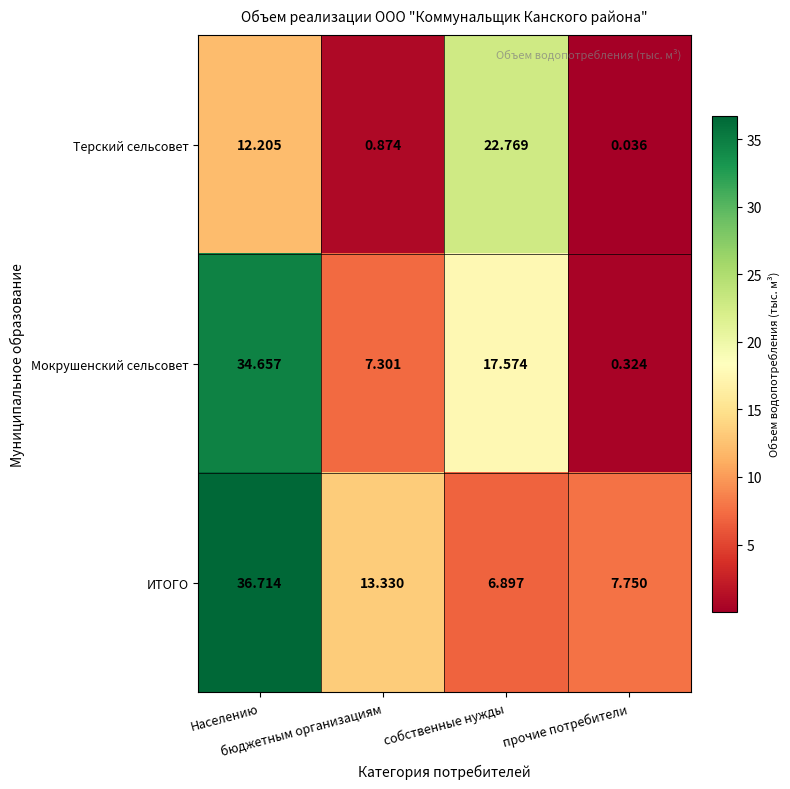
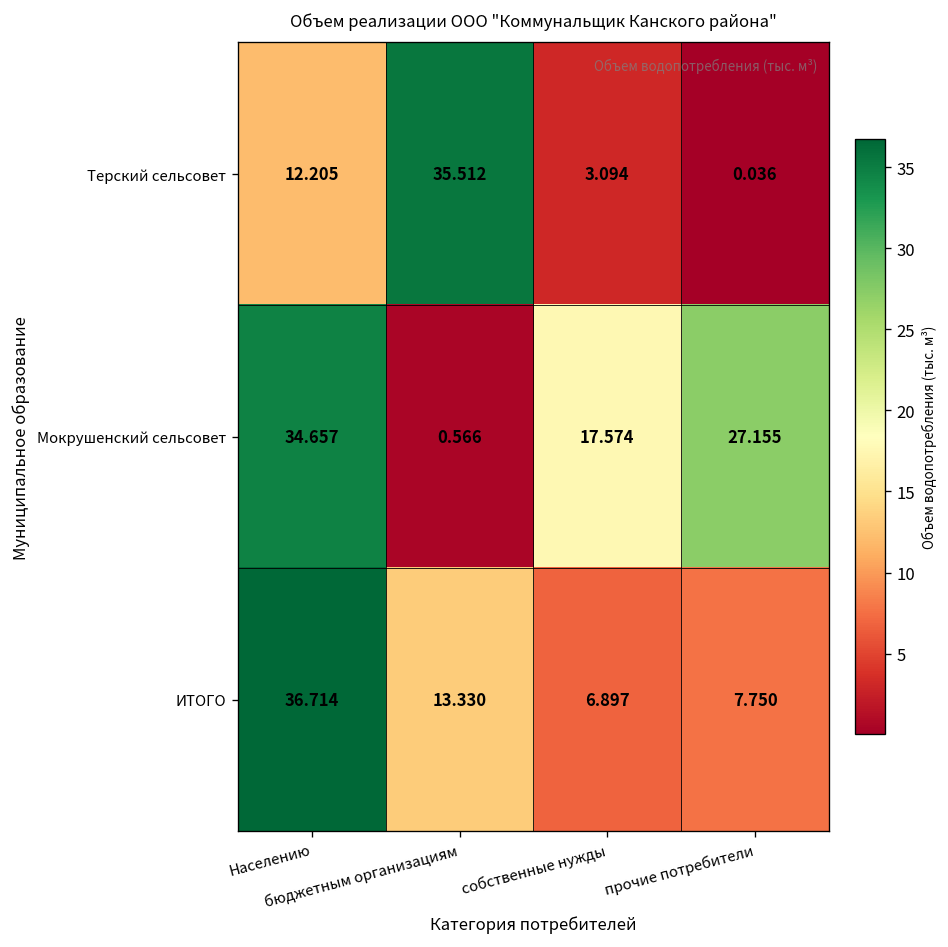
Терский сельсовет, бюджетным организациям: 0.874 -> 35.512
Терский сельсовет, собственные нужды: 22.769 -> 3.094
Мокрушенский сельсовет, бюджетным организациям: 7.301 -> 0.566
Мокрушенский сельсовет, прочие потребители: 0.324 -> 27.155
